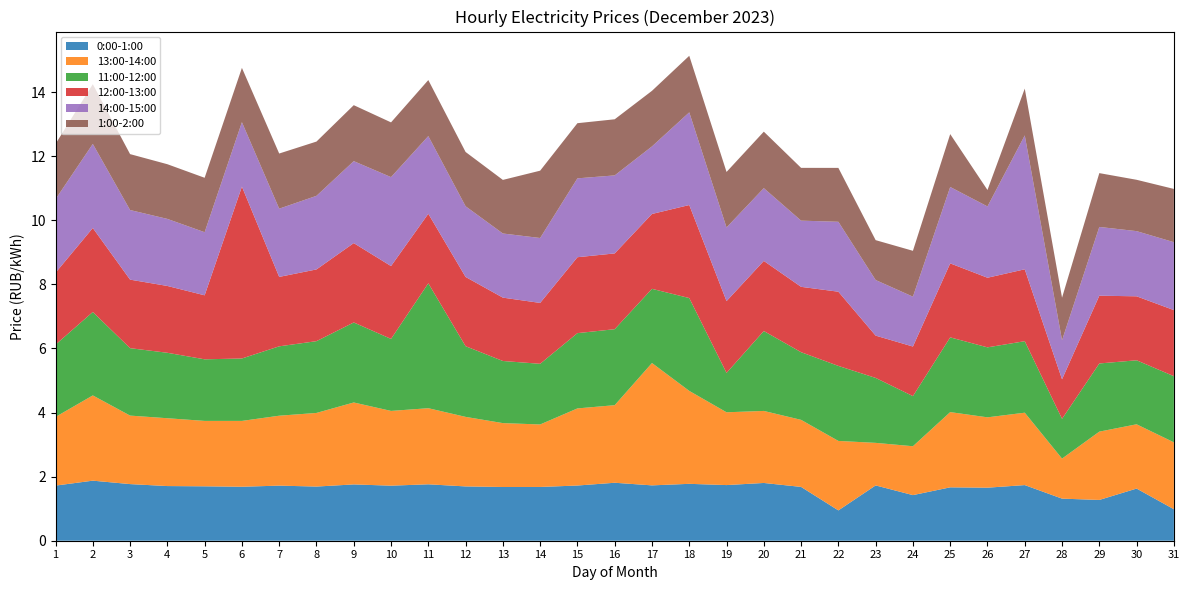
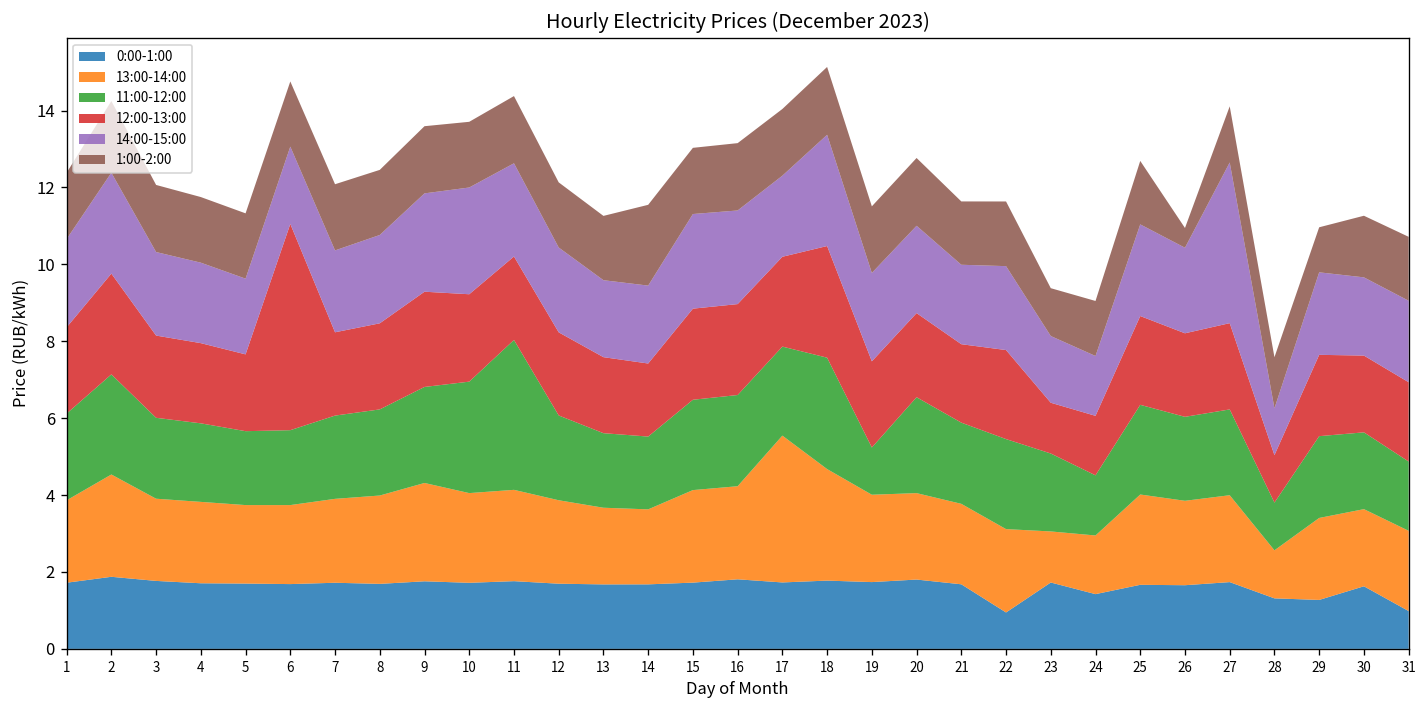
11:00-12:00, 10: 2.2 -> 2.9
1:00-2:00, 29: 1.7 -> 1.2
11:00-12:00, 31: 2.1 -> 1.8
